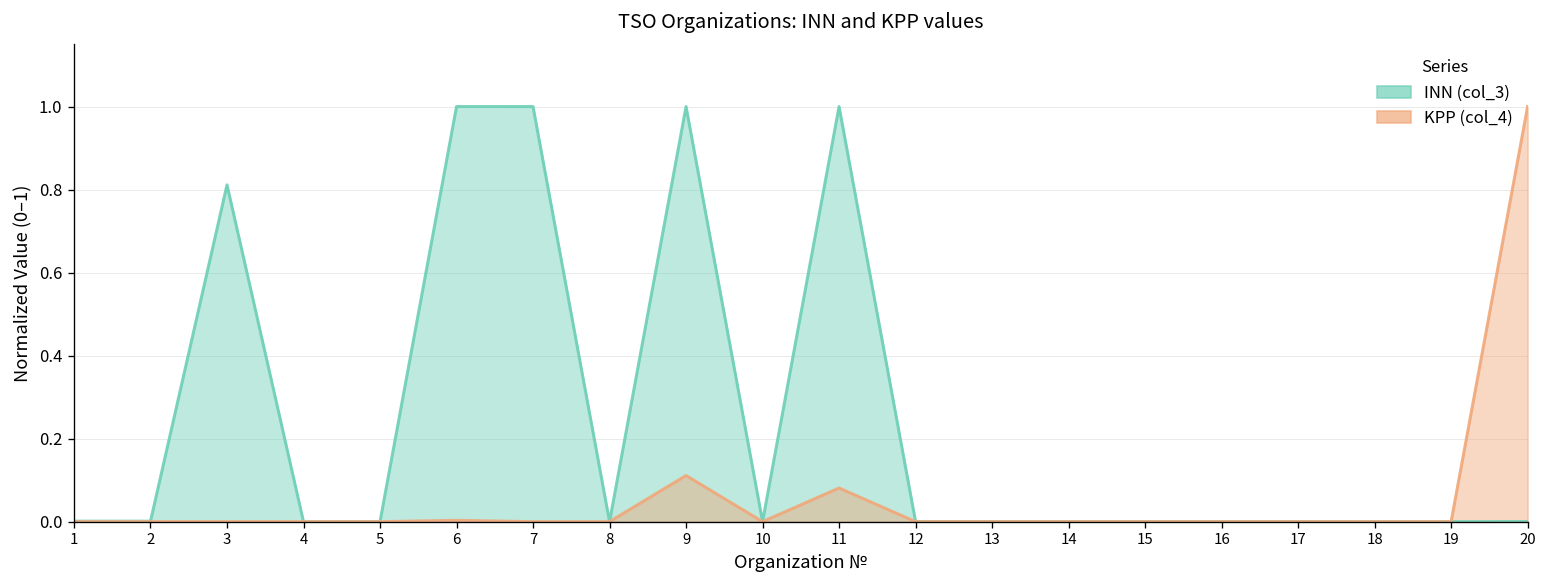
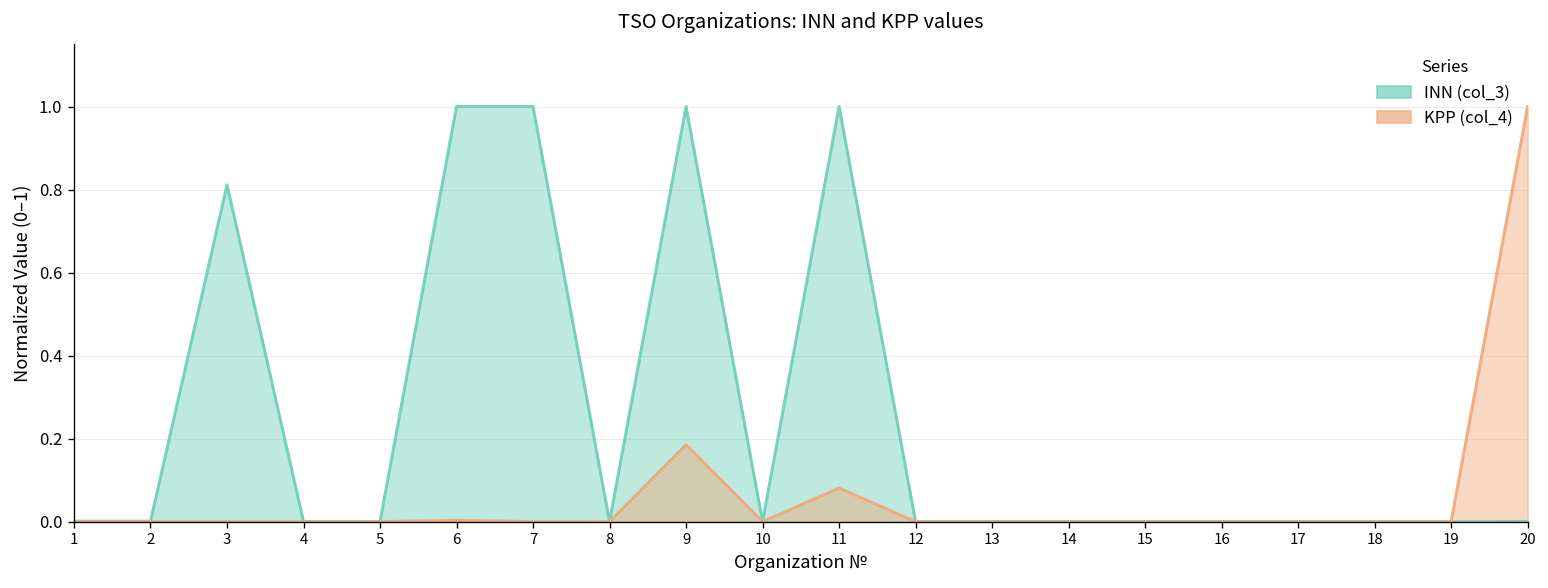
KPP (col_4), 9: 0.11 -> 0.19
